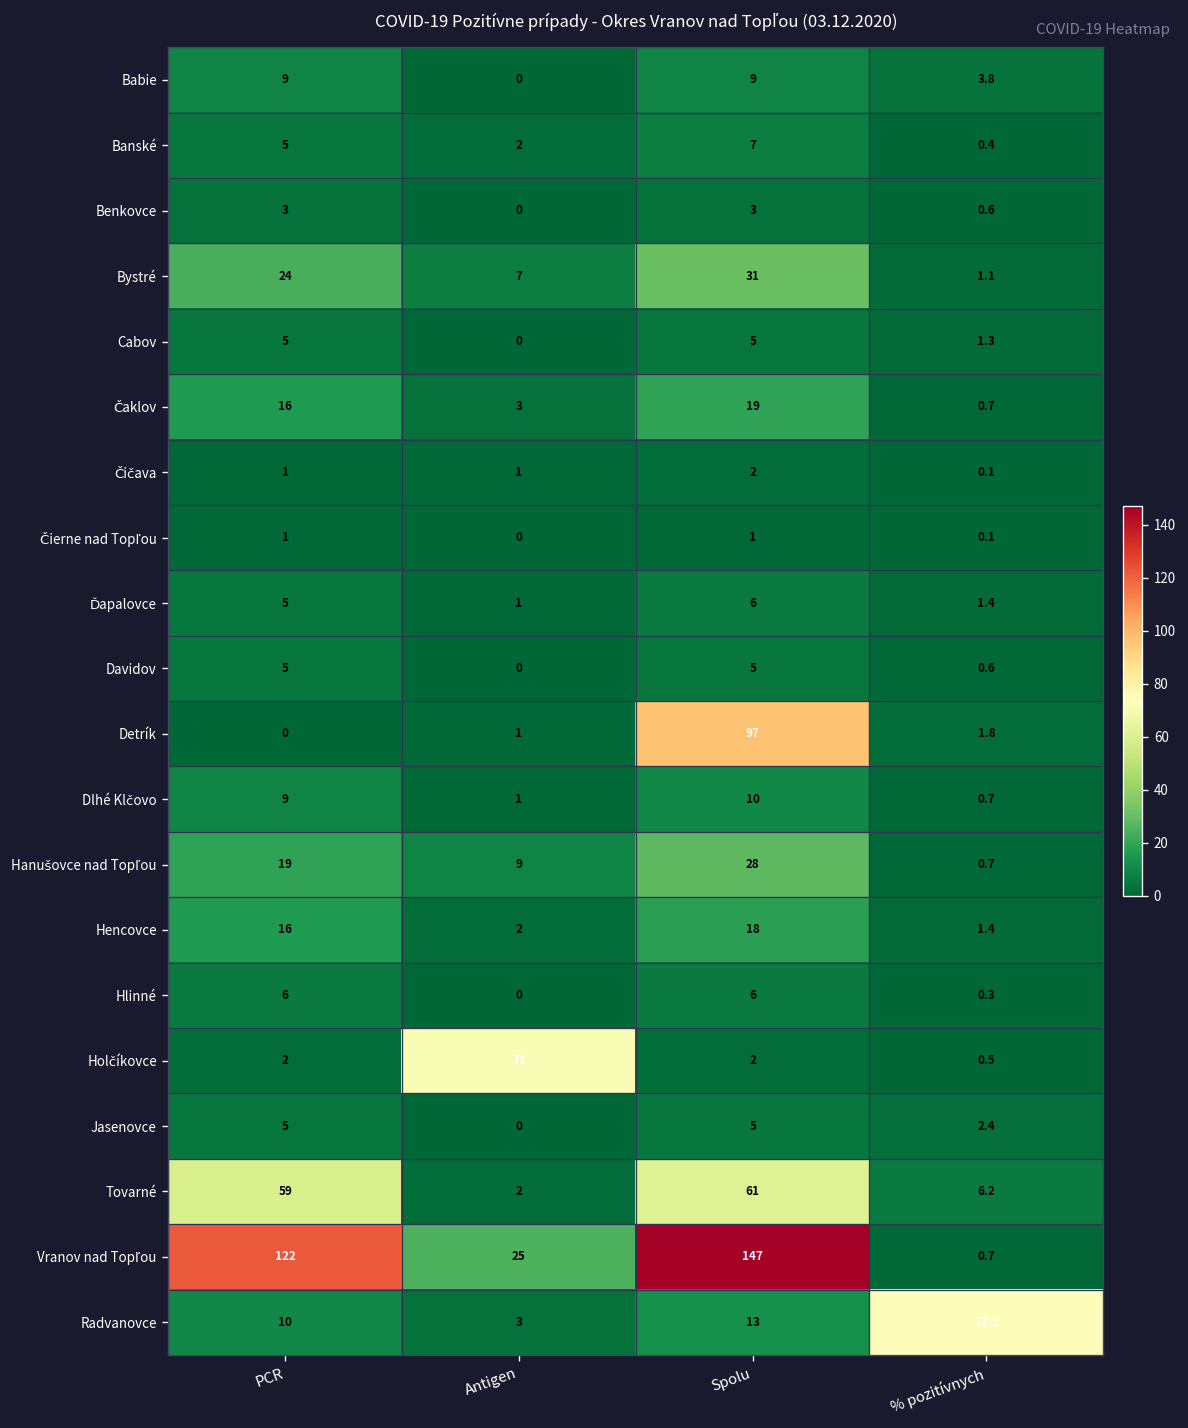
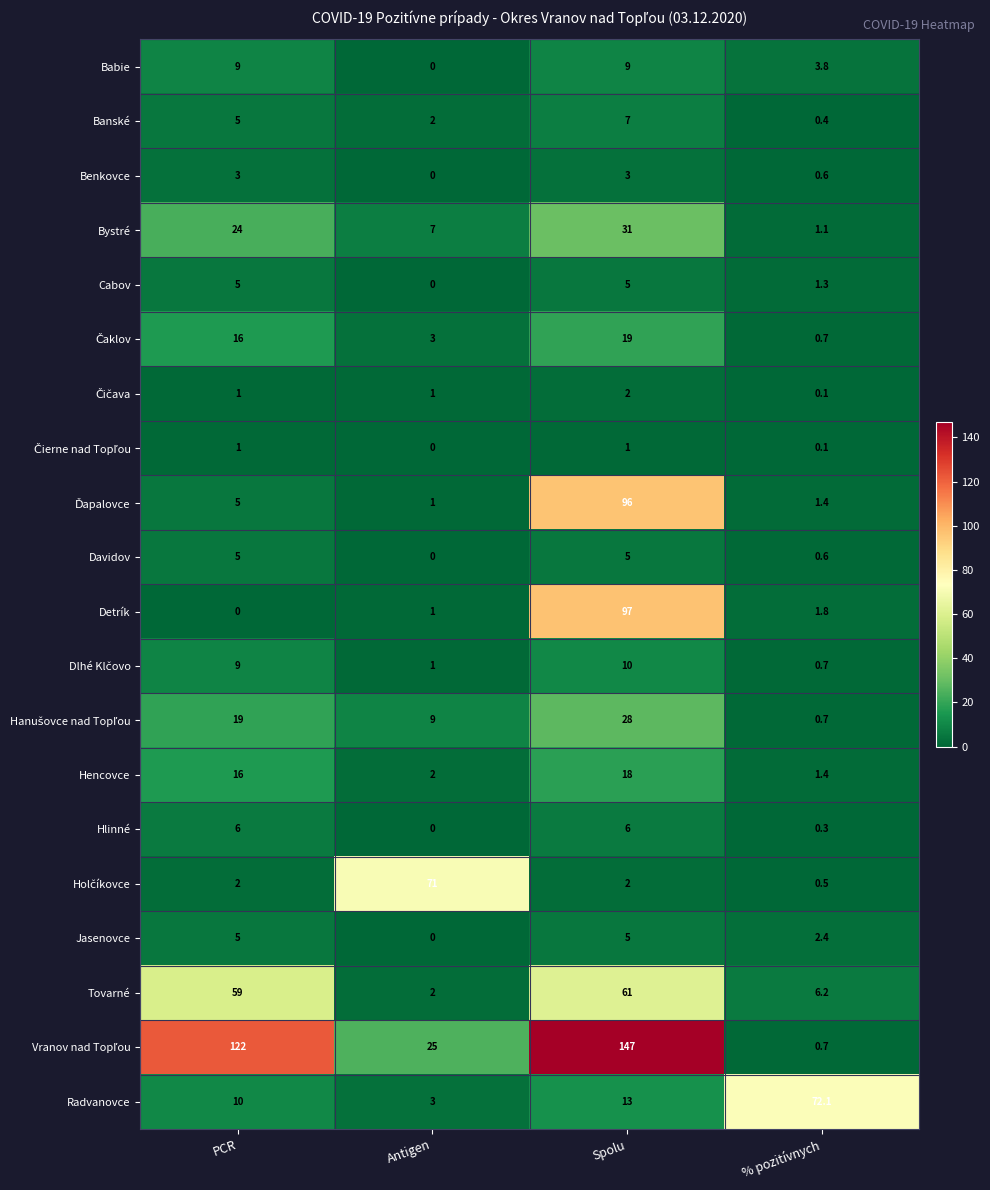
Ďapalovce, Spolu: 6 -> 96
